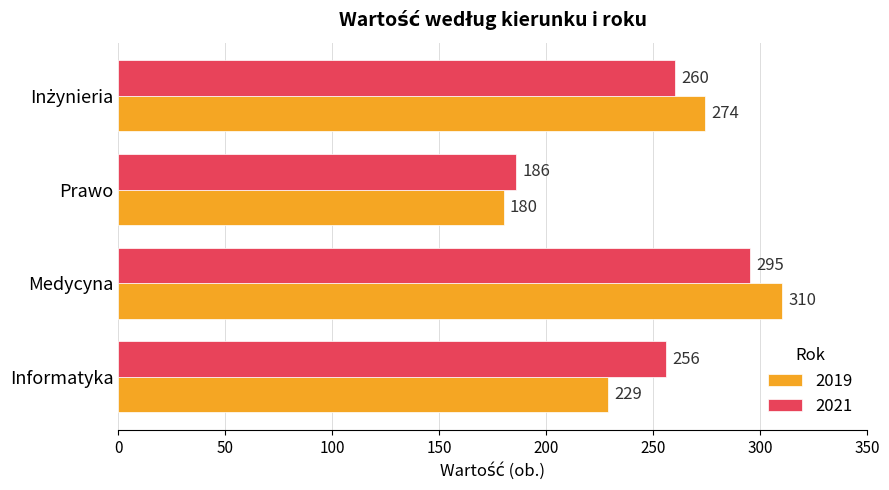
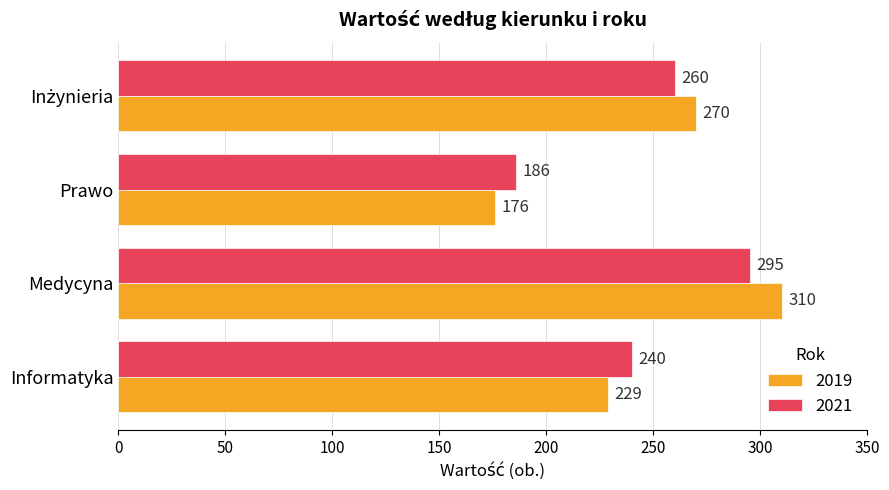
2019, Inżynieria: 274 -> 270
2019, Prawo: 180 -> 176
2021, Informatyka: 256 -> 240
